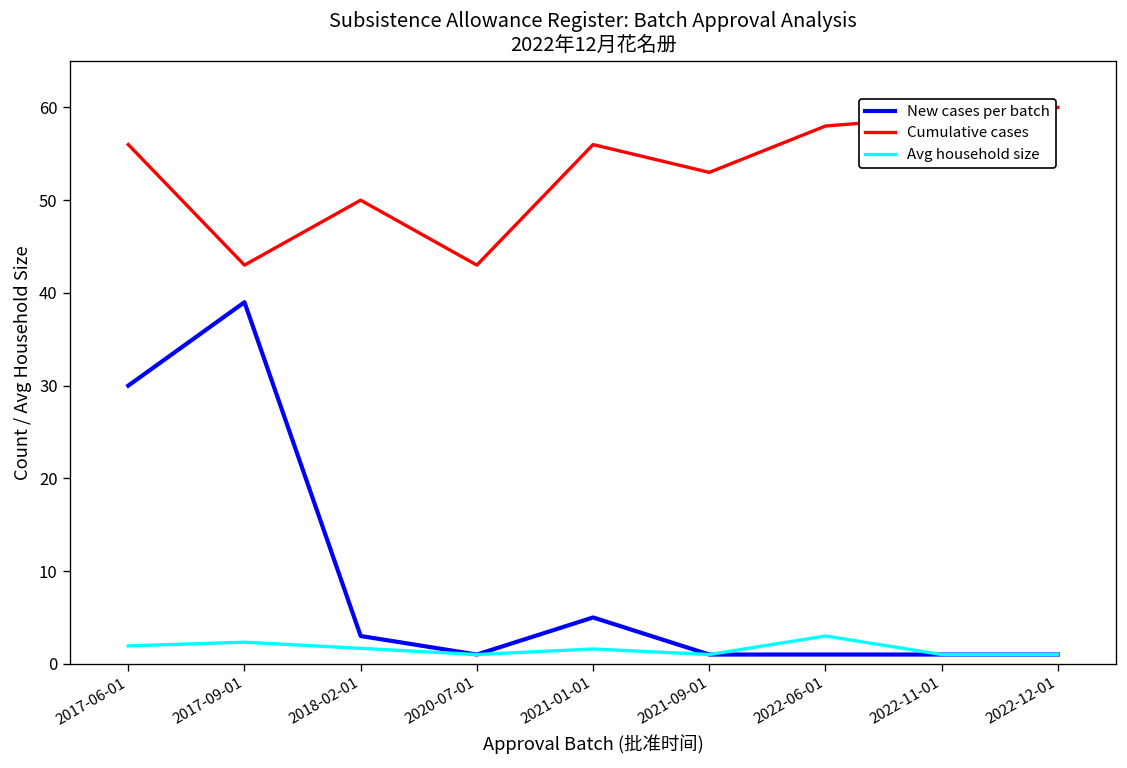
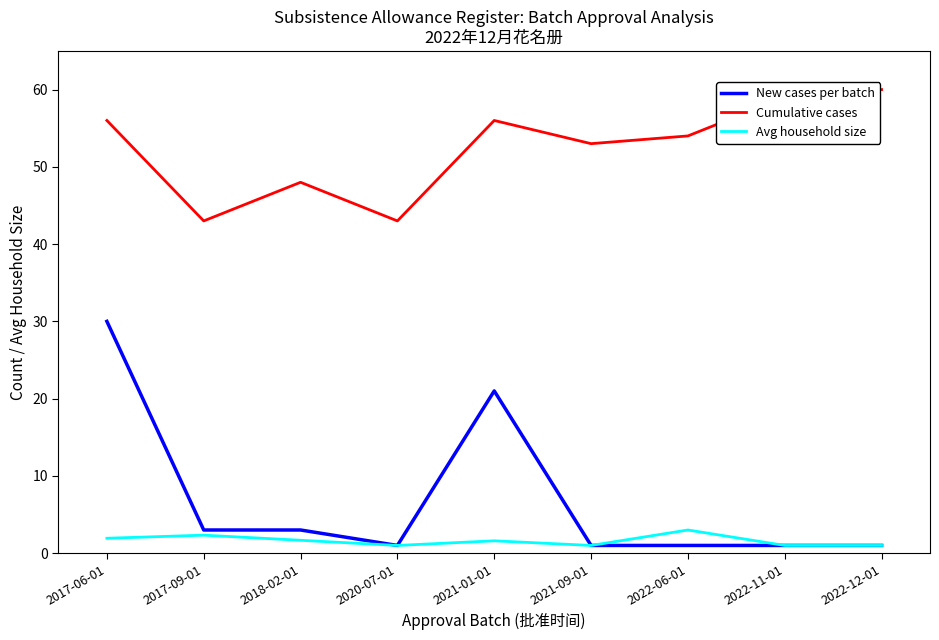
New cases per batch, 2017-09-01: 39 -> 3
Cumulative cases, 2018-02-01: 50 -> 48
New cases per batch, 2021-01-01: 5 -> 21
Cumulative cases, 2022-06-01: 58 -> 54
